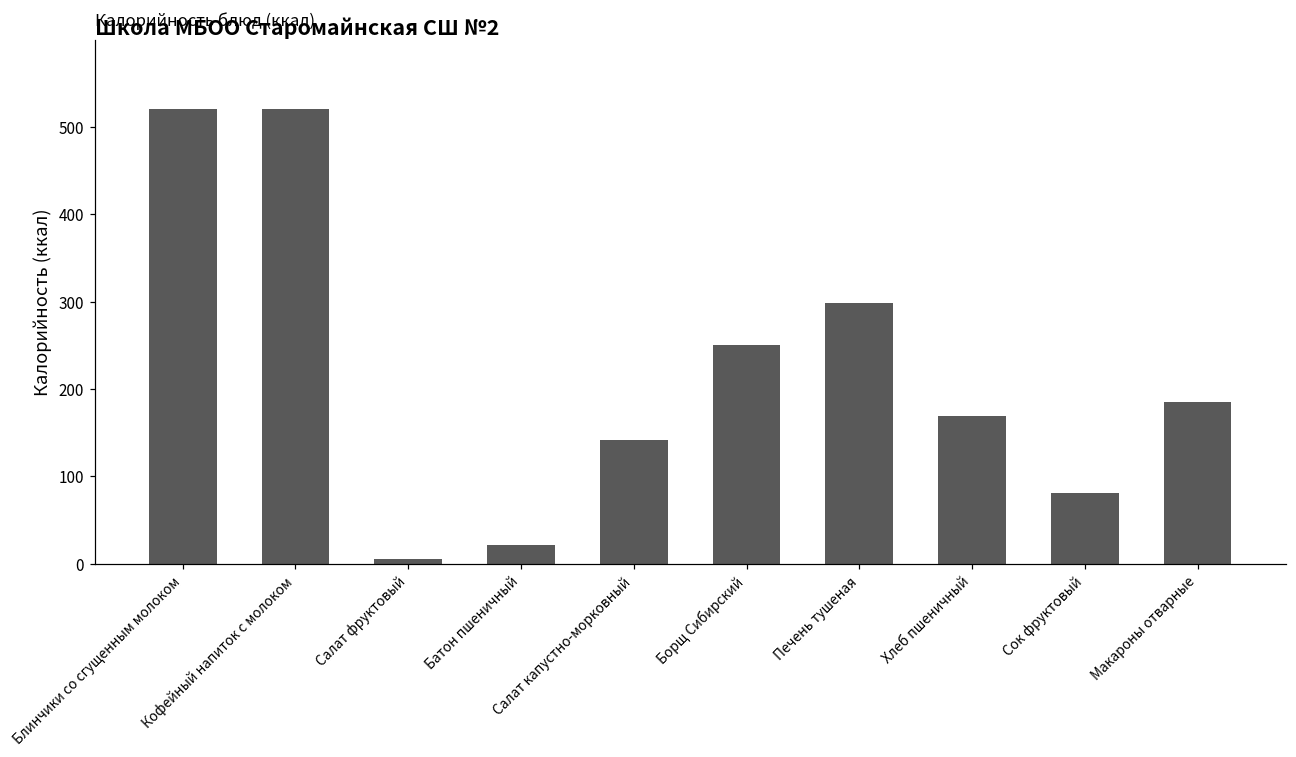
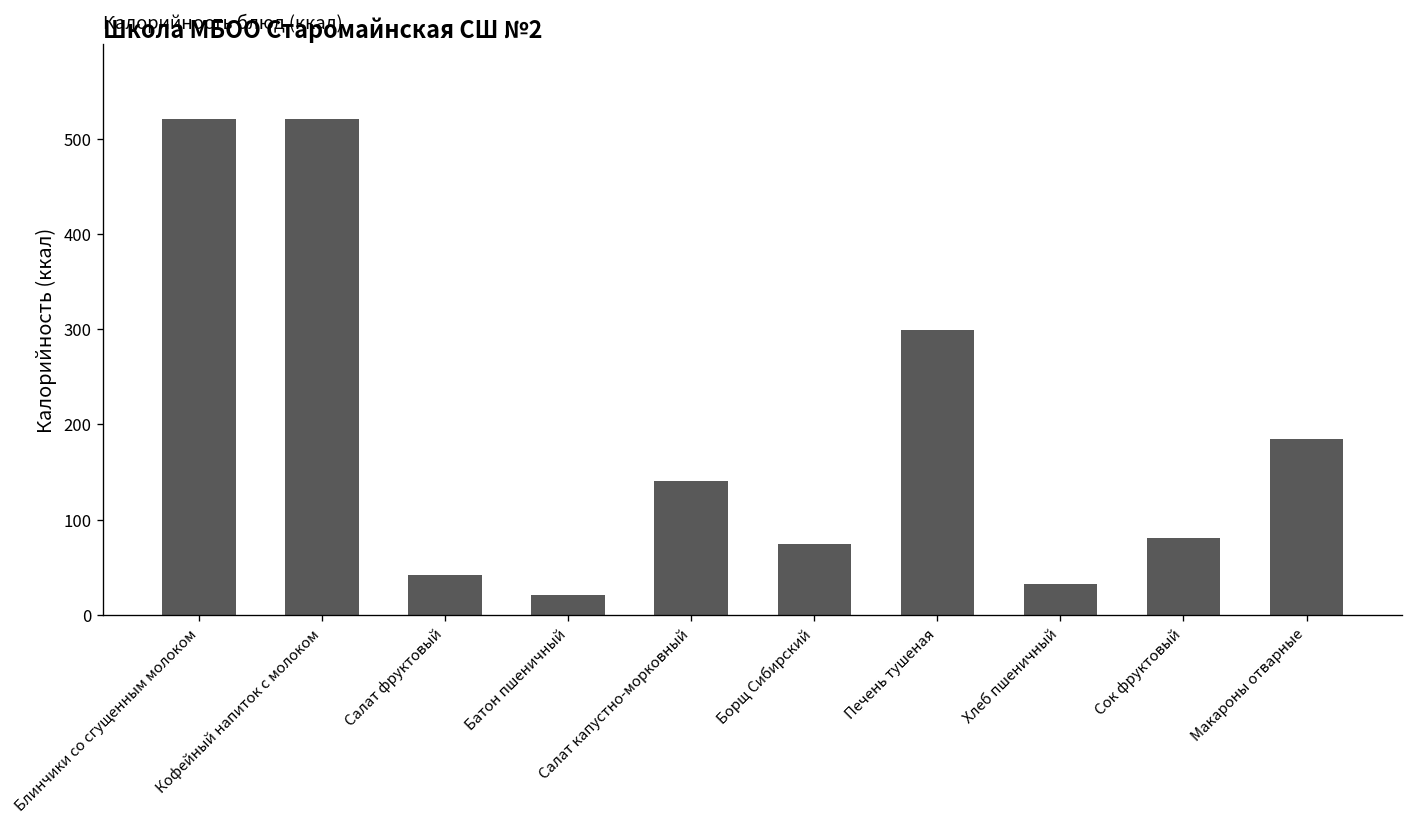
Салат фруктовый: 10 -> 40
Борщ Сибирский: 250 -> 80
Хлеб пшеничный: 170 -> 30
